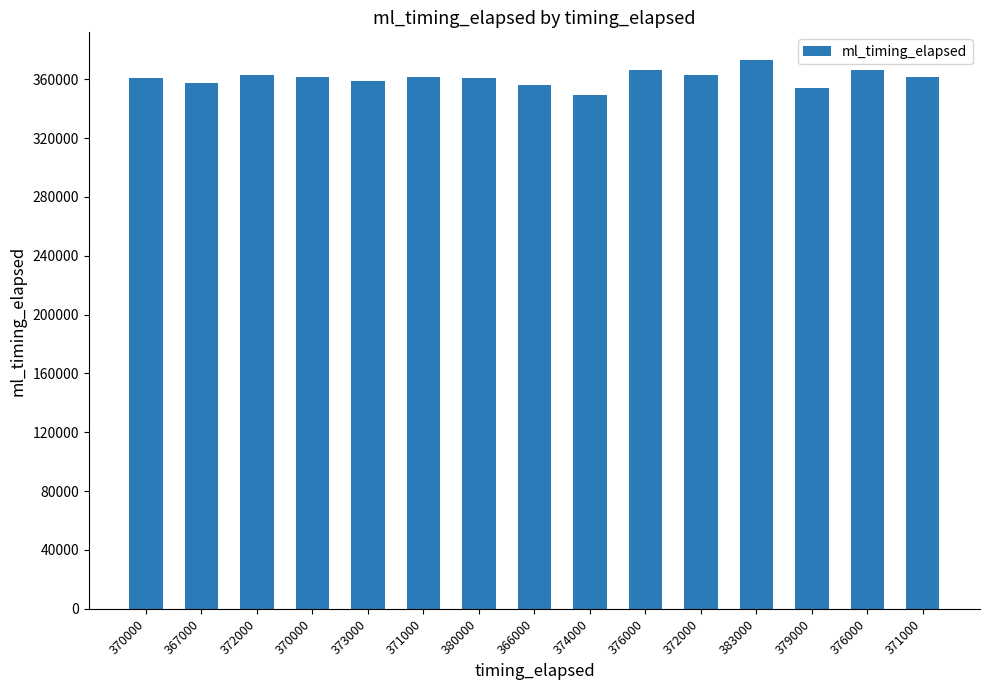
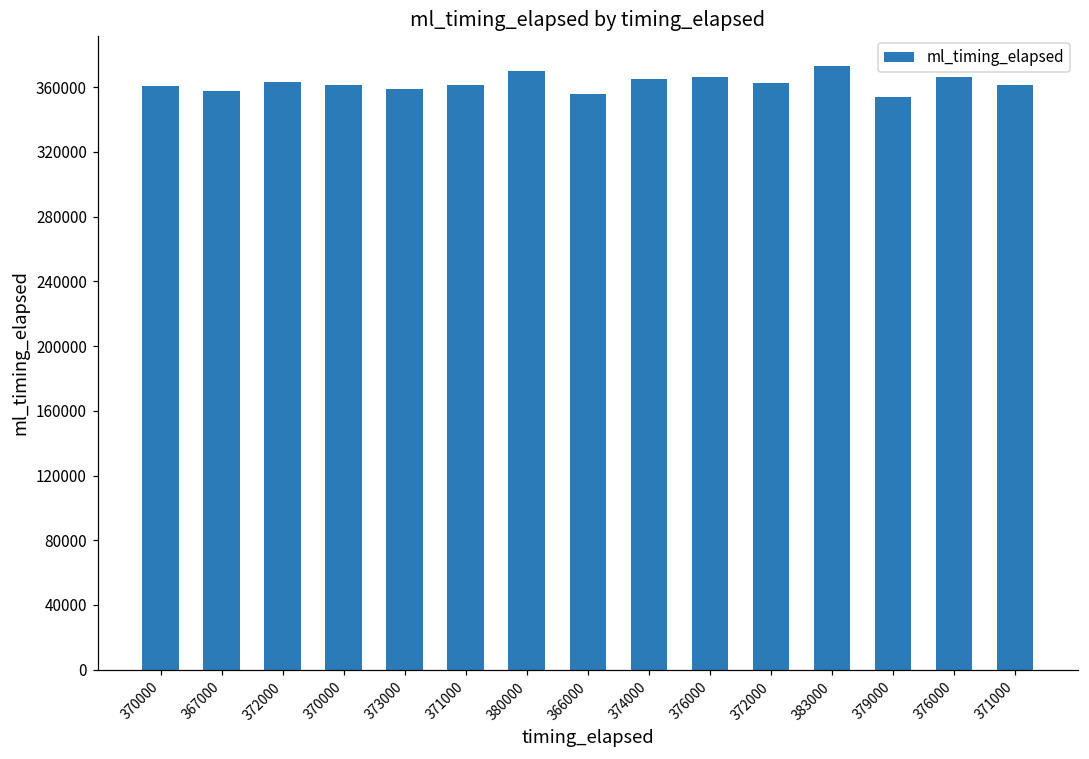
380000: 361000 -> 370000
374000: 349000 -> 365000
